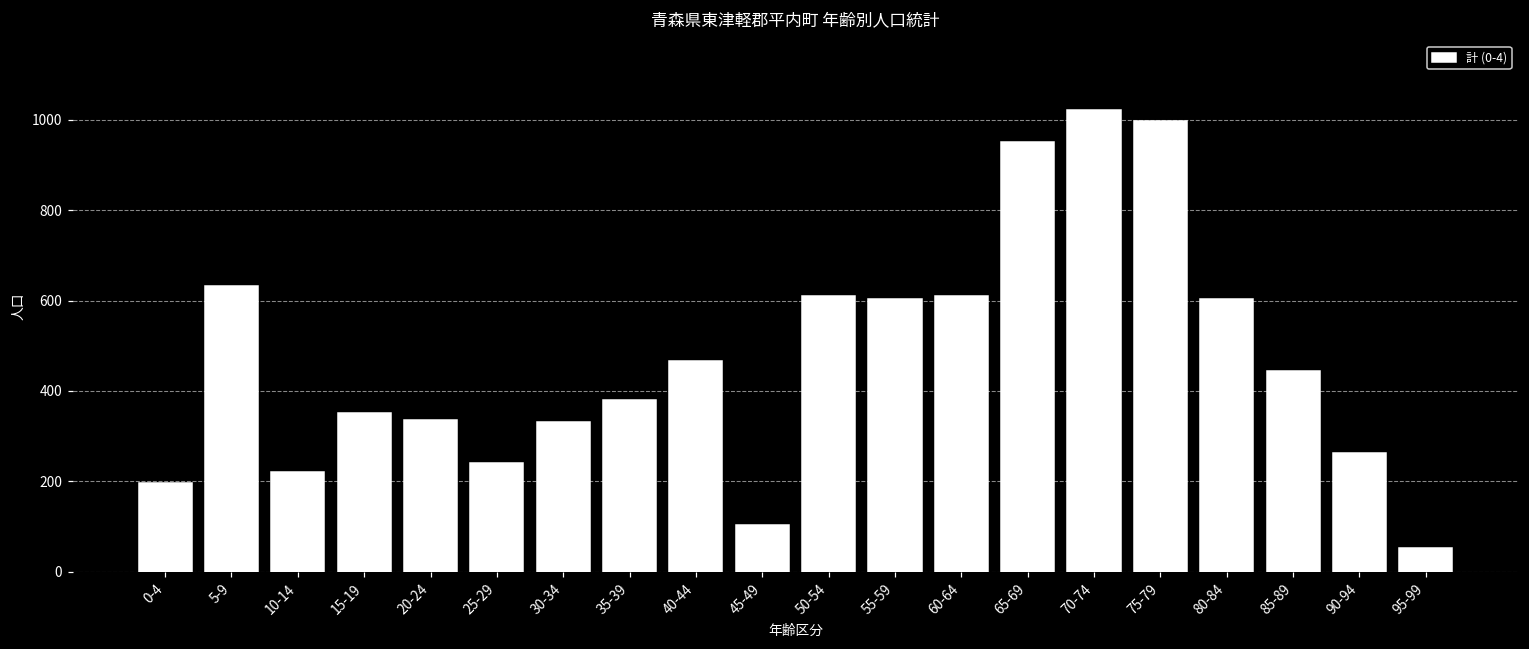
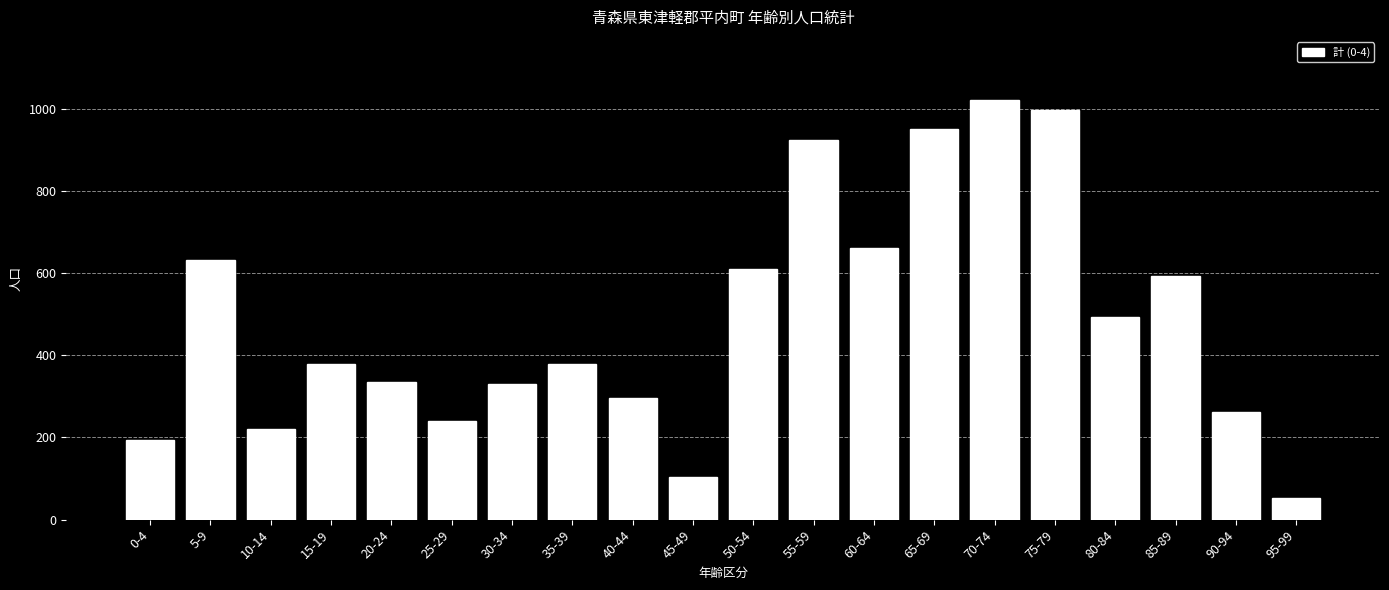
15-19: 350 -> 380
40-44: 470 -> 300
55-59: 600 -> 920
60-64: 610 -> 660
80-84: 600 -> 490
85-89: 440 -> 590
